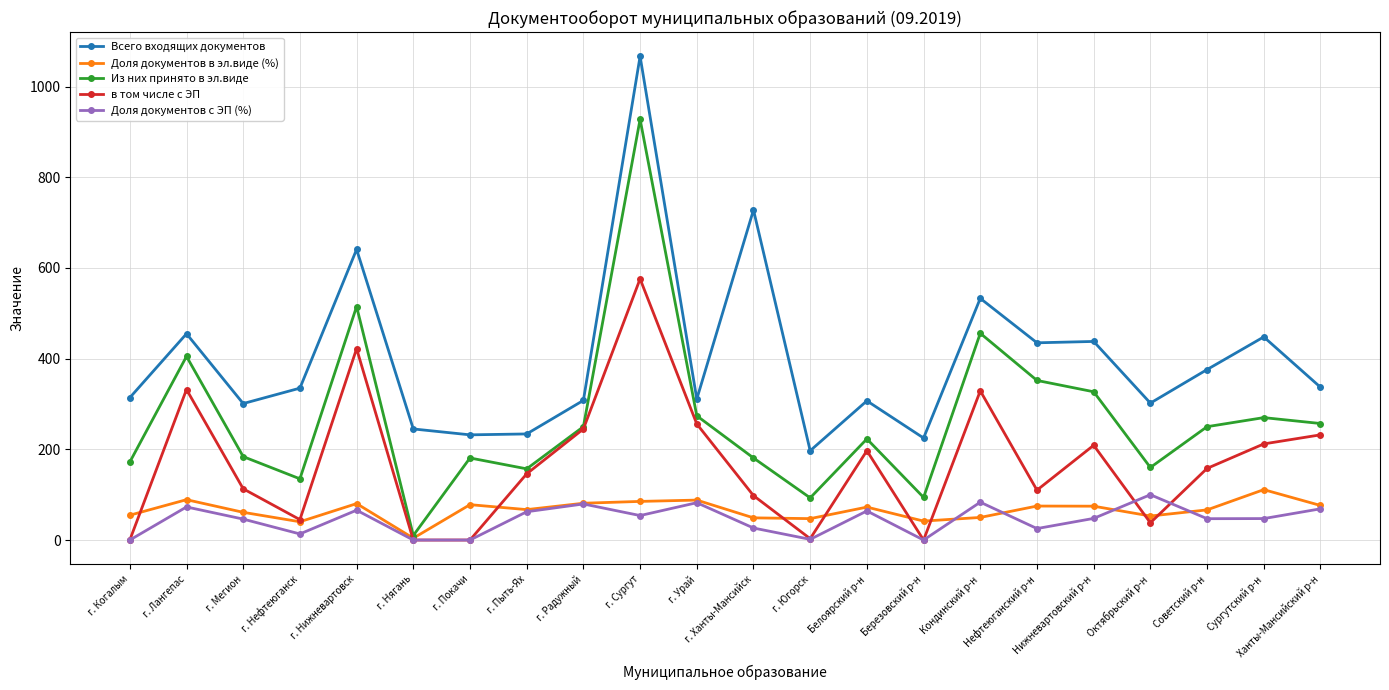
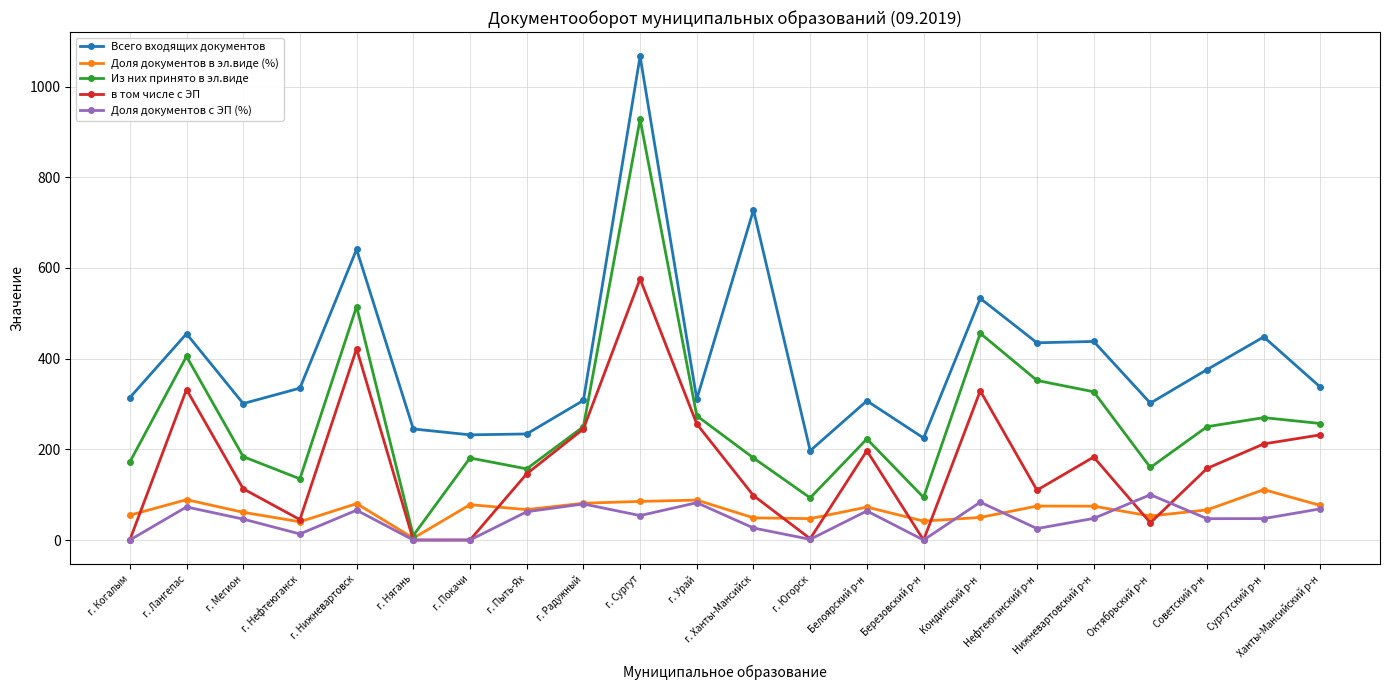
в том числе с ЭП, Нижневартовский р-н: 210 -> 180
